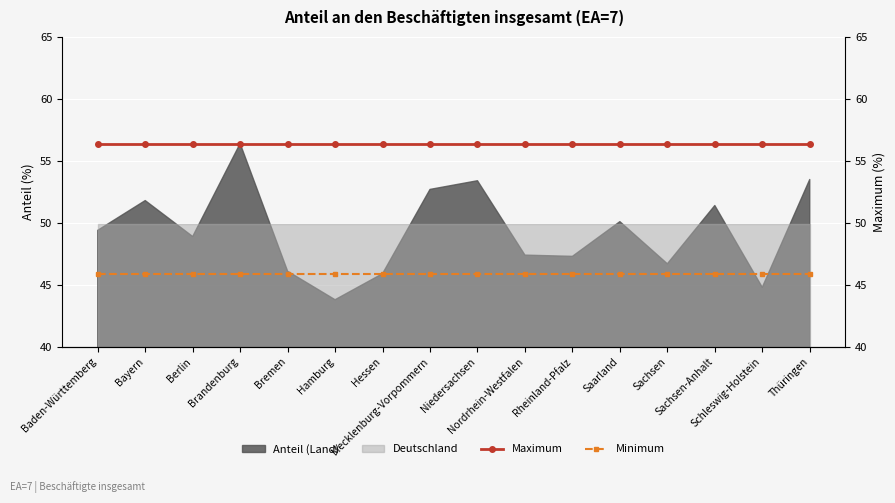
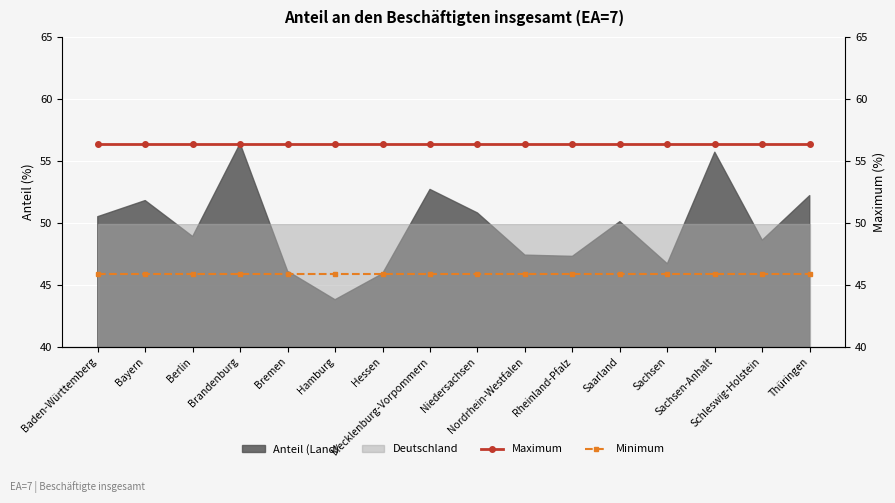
Anteil (Land), Baden-Württemberg: 49.4 -> 50.5
Anteil (Land), Niedersachsen: 53.4 -> 50.8
Anteil (Land), Sachsen-Anhalt: 51.4 -> 55.7
Anteil (Land), Schleswig-Holstein: 44.8 -> 48.6
Anteil (Land), Thüringen: 53.5 -> 52.2
